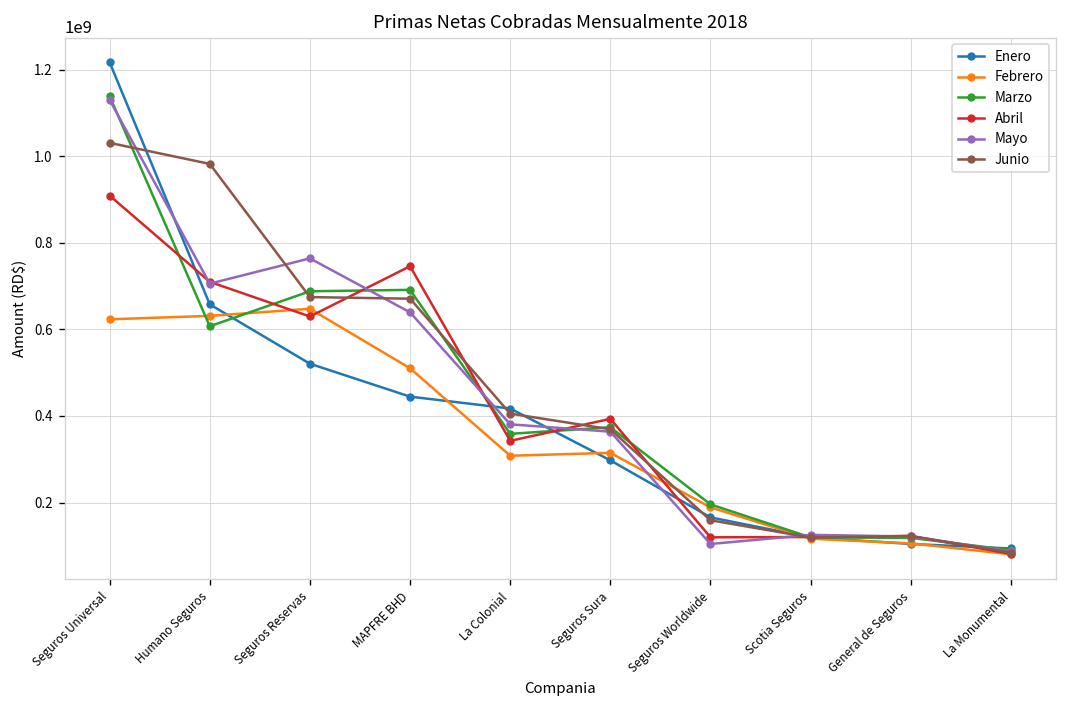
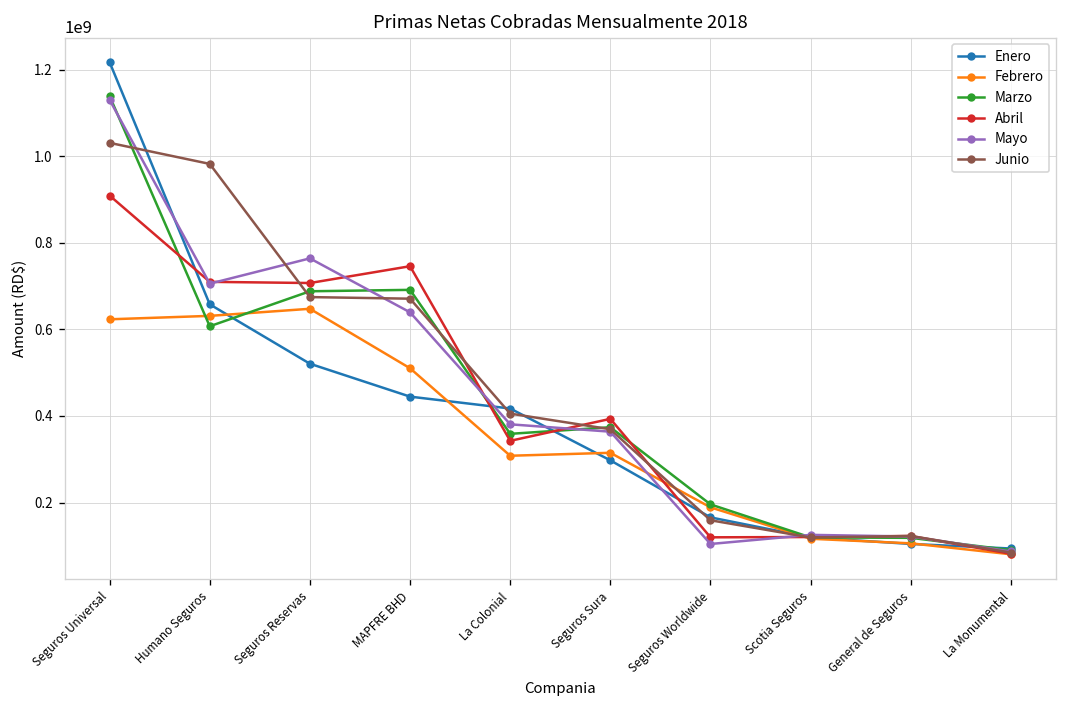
Abril, Seguros Reservas: 630000000 -> 710000000
